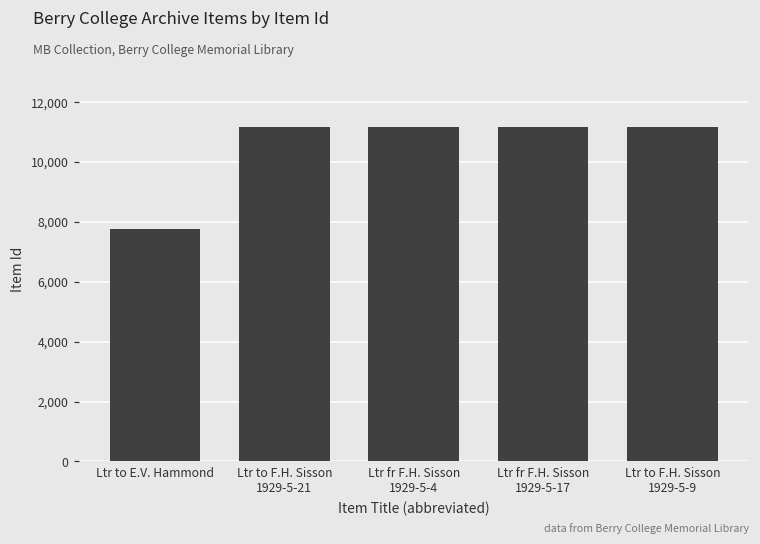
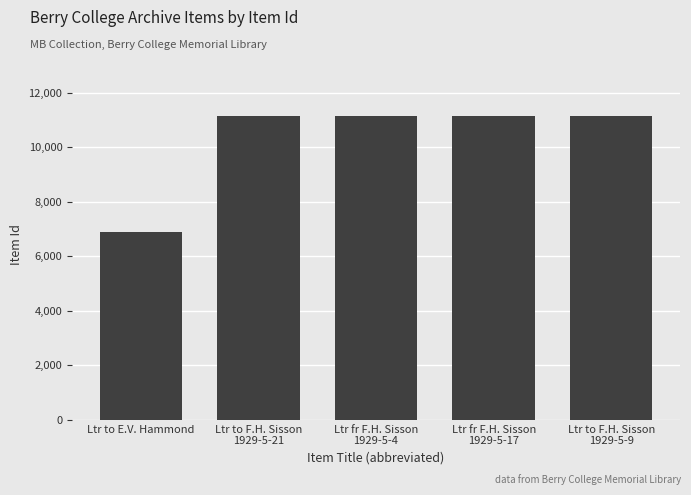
Ltr to E.V. Hammond: 7,700 -> 6,900
